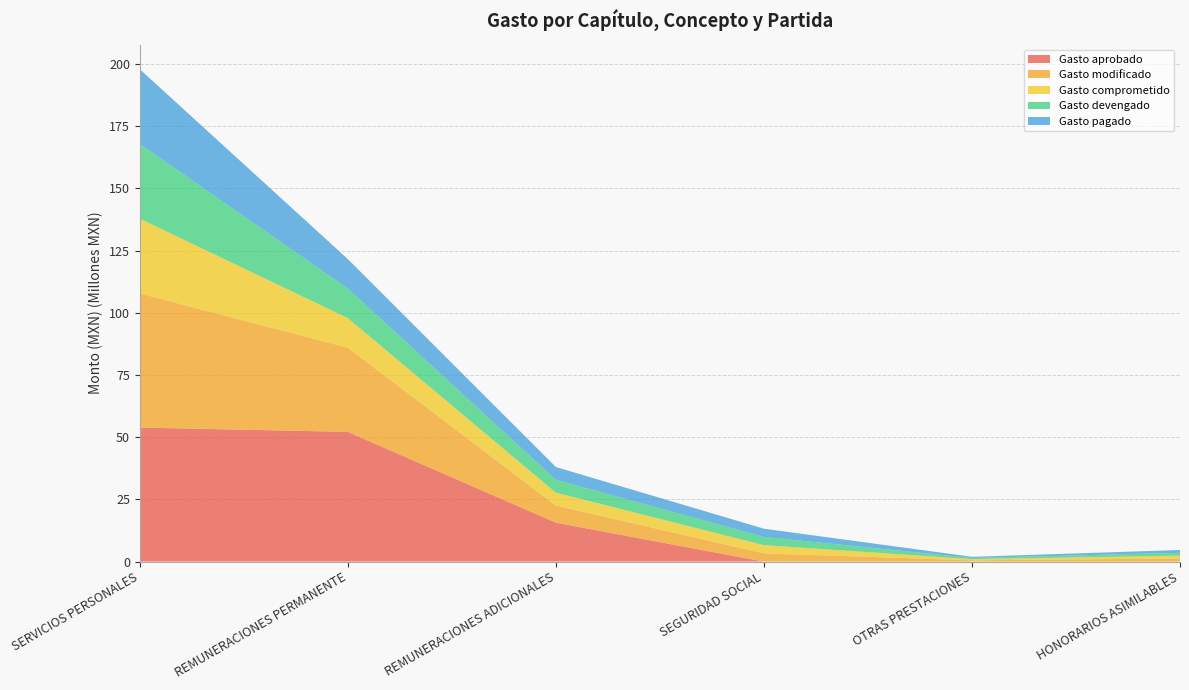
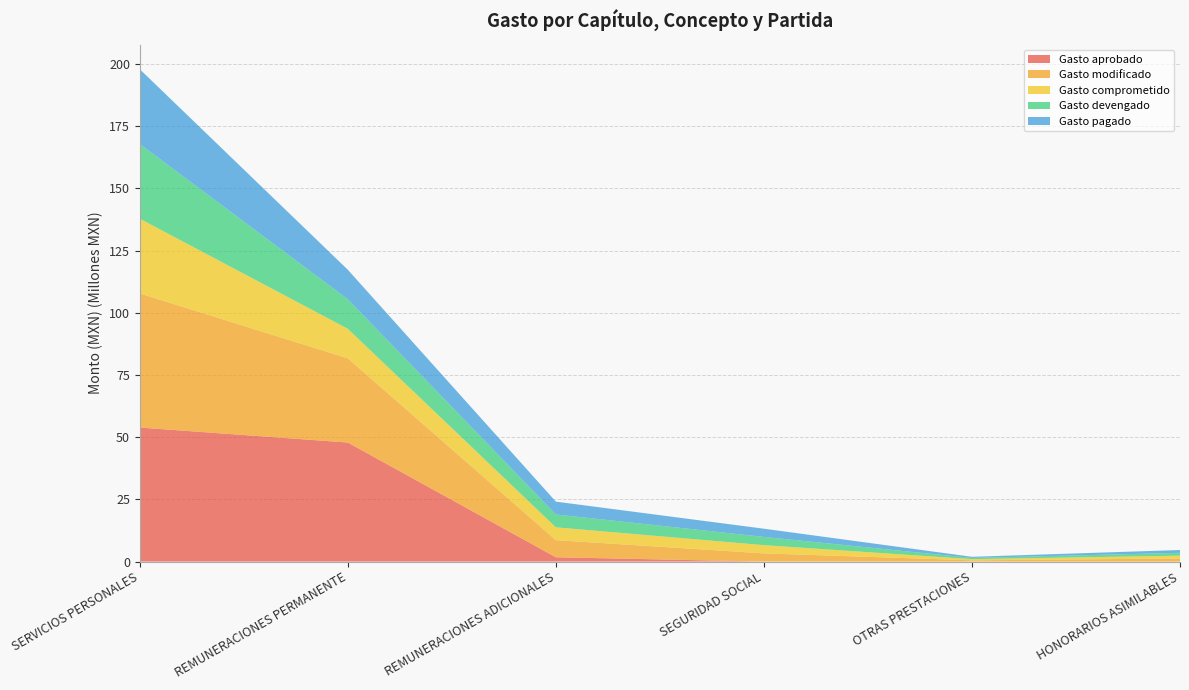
Gasto aprobado, REMUNERACIONES PERMANENTE: 52 -> 48
Gasto aprobado, REMUNERACIONES ADICIONALES: 16 -> 2
